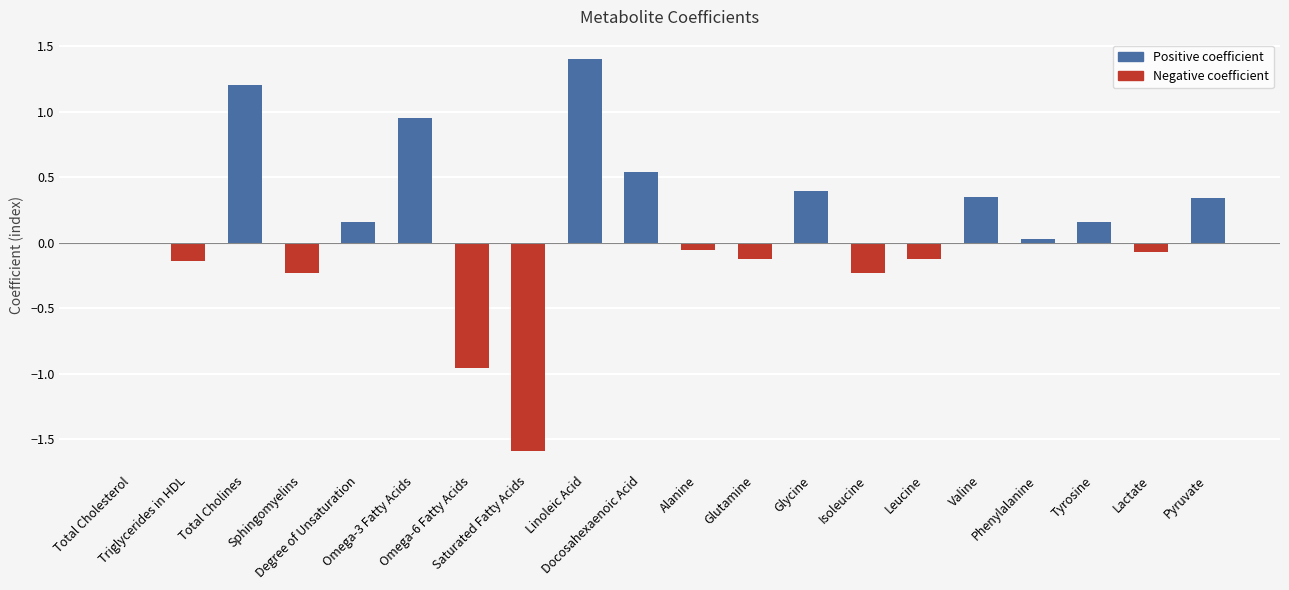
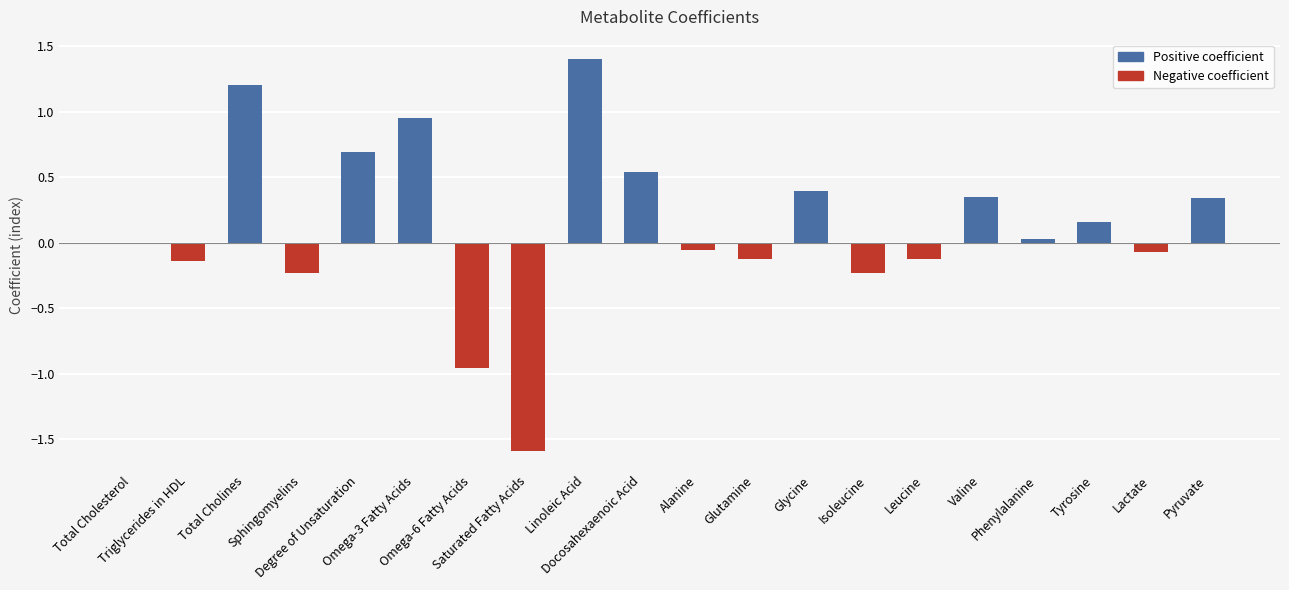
Degree of Unsaturation: 0.16 -> 0.69
